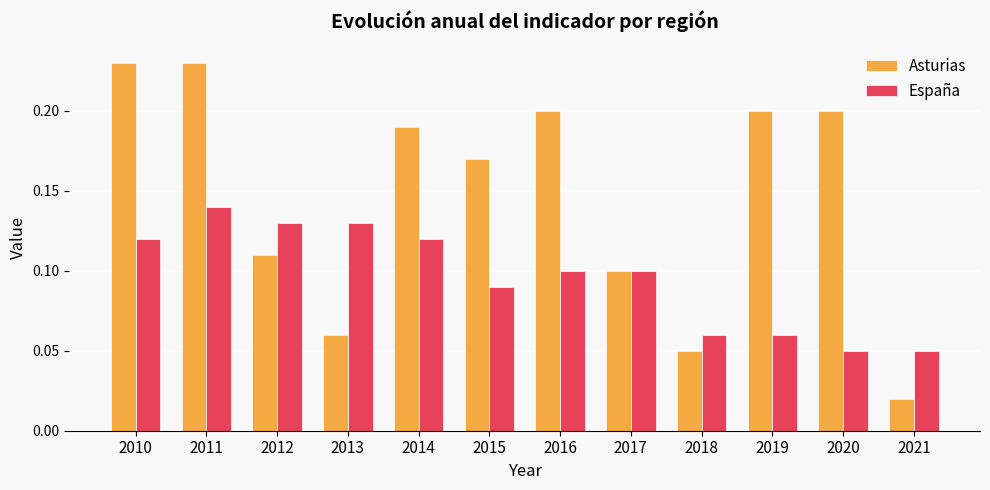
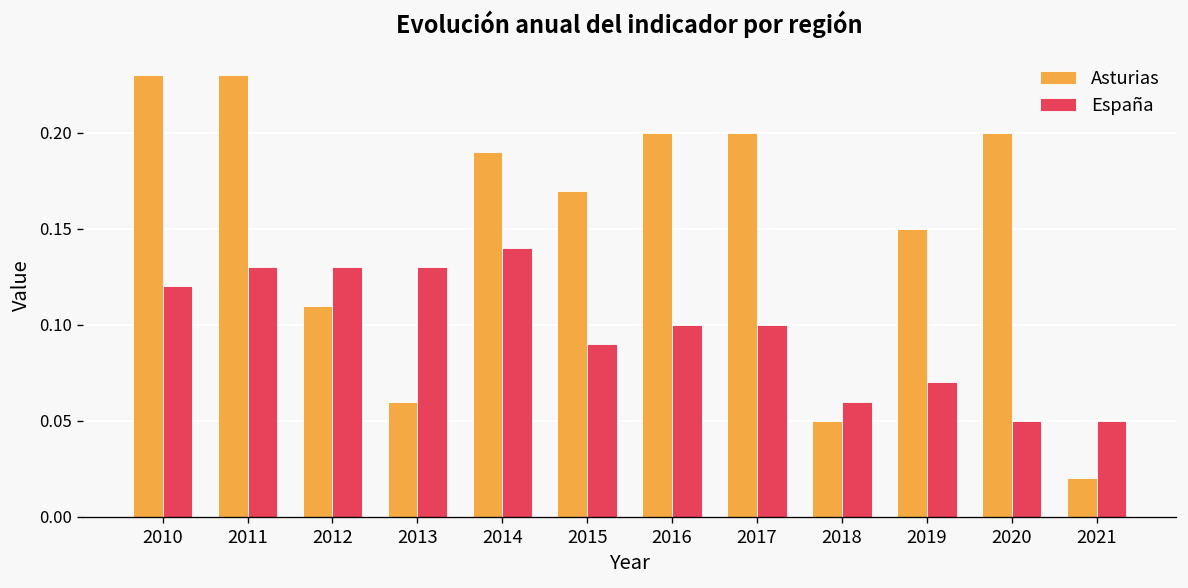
España, 2011: 0.14 -> 0.13
España, 2014: 0.12 -> 0.14
Asturias, 2017: 0.1 -> 0.2
Asturias, 2019: 0.20 -> 0.15
España, 2019: 0.06 -> 0.07
